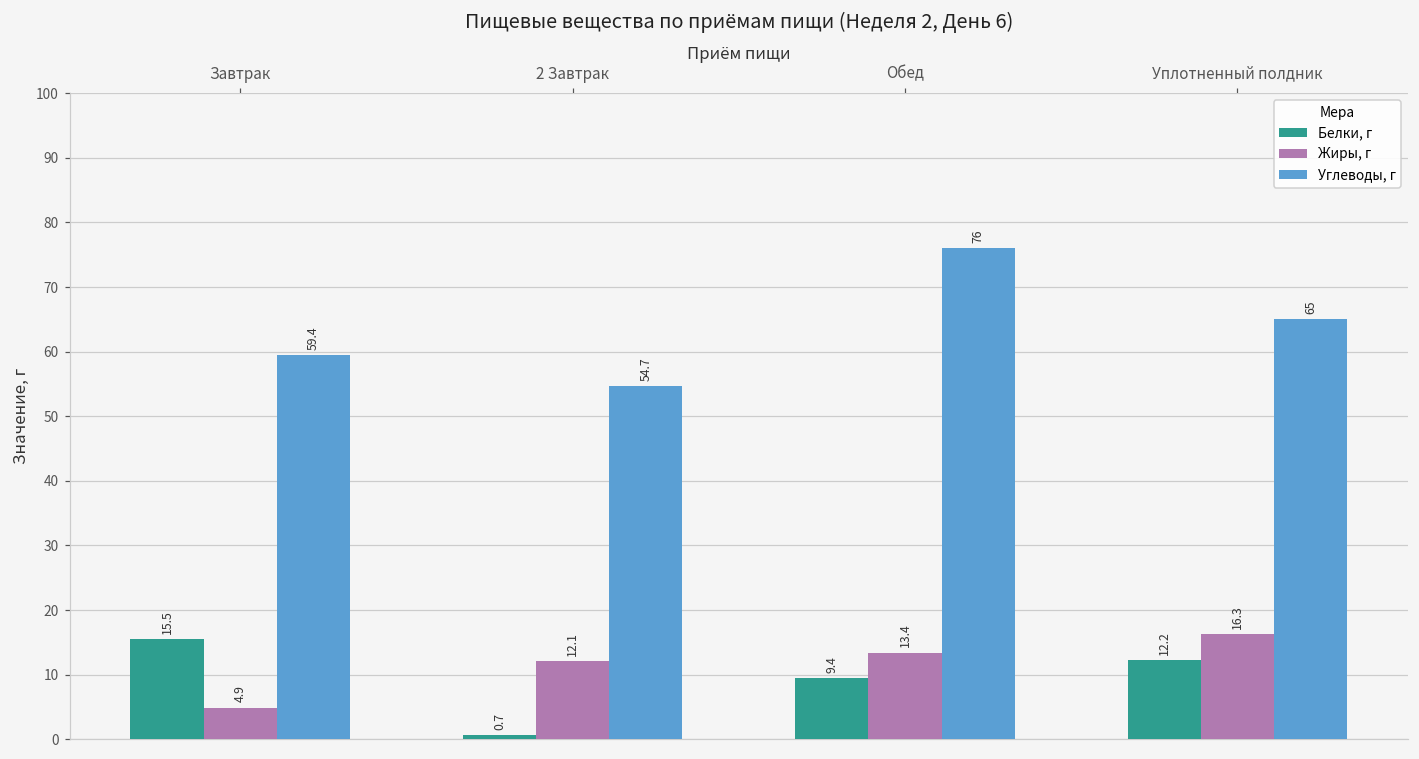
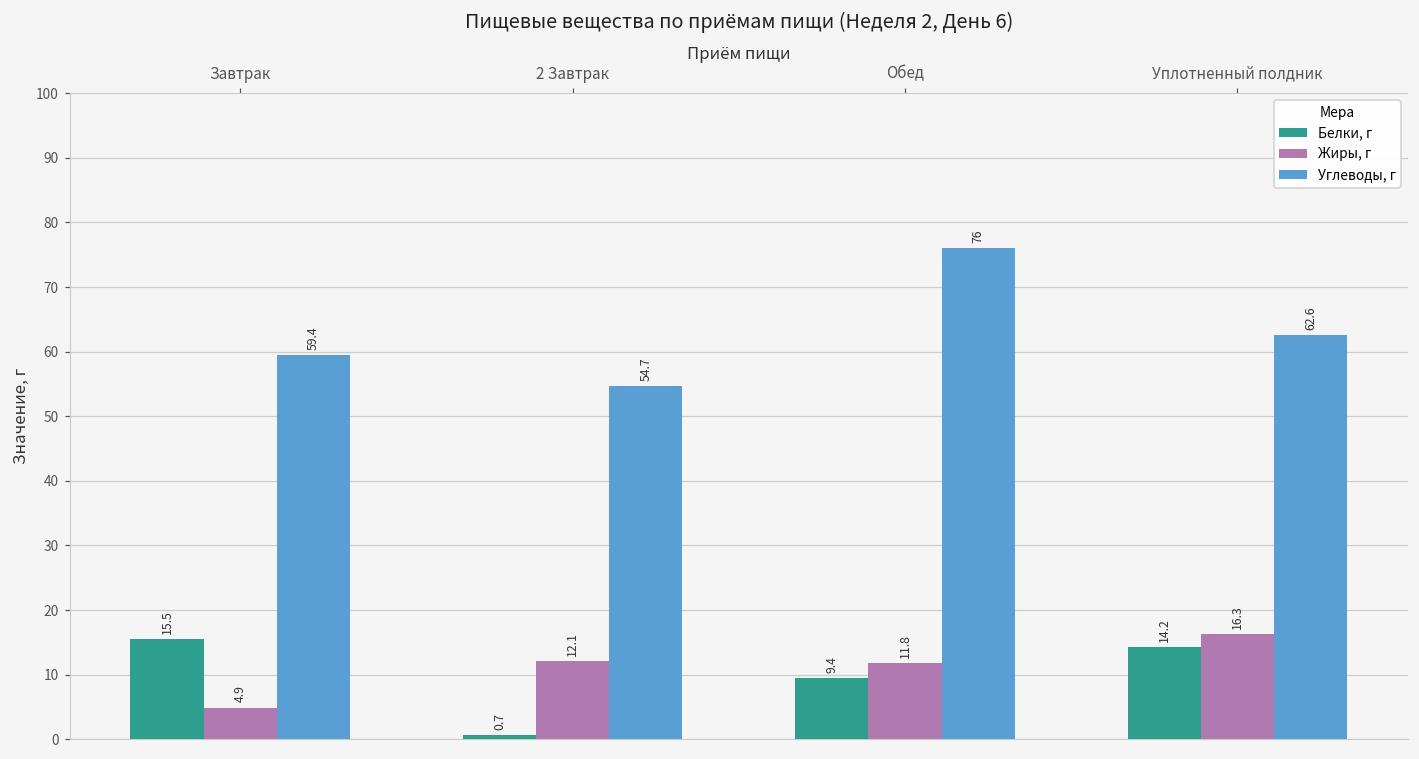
Жиры, г, Обед: 13.4 -> 11.8
Белки, г, Уплотненный полдник: 12.2 -> 14.2
Углеводы, г, Уплотненный полдник: 65 -> 62.6
